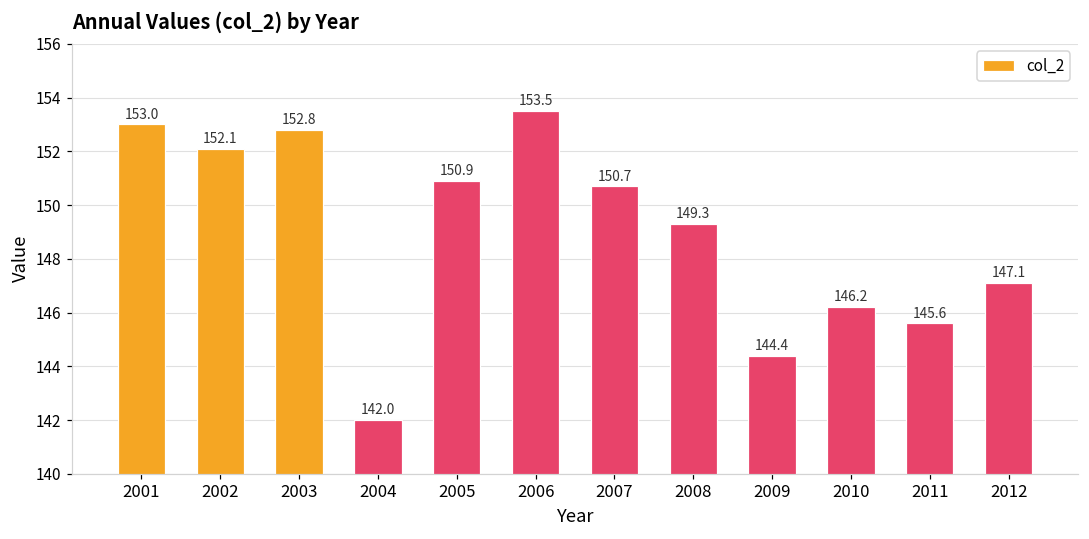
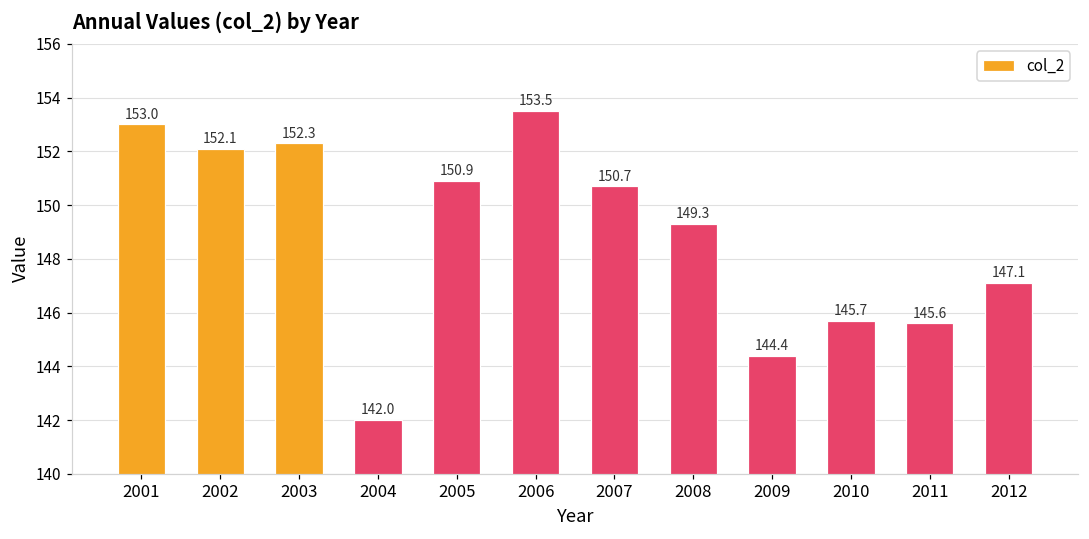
2003: 152.8 -> 152.3
2010: 146.2 -> 145.7
